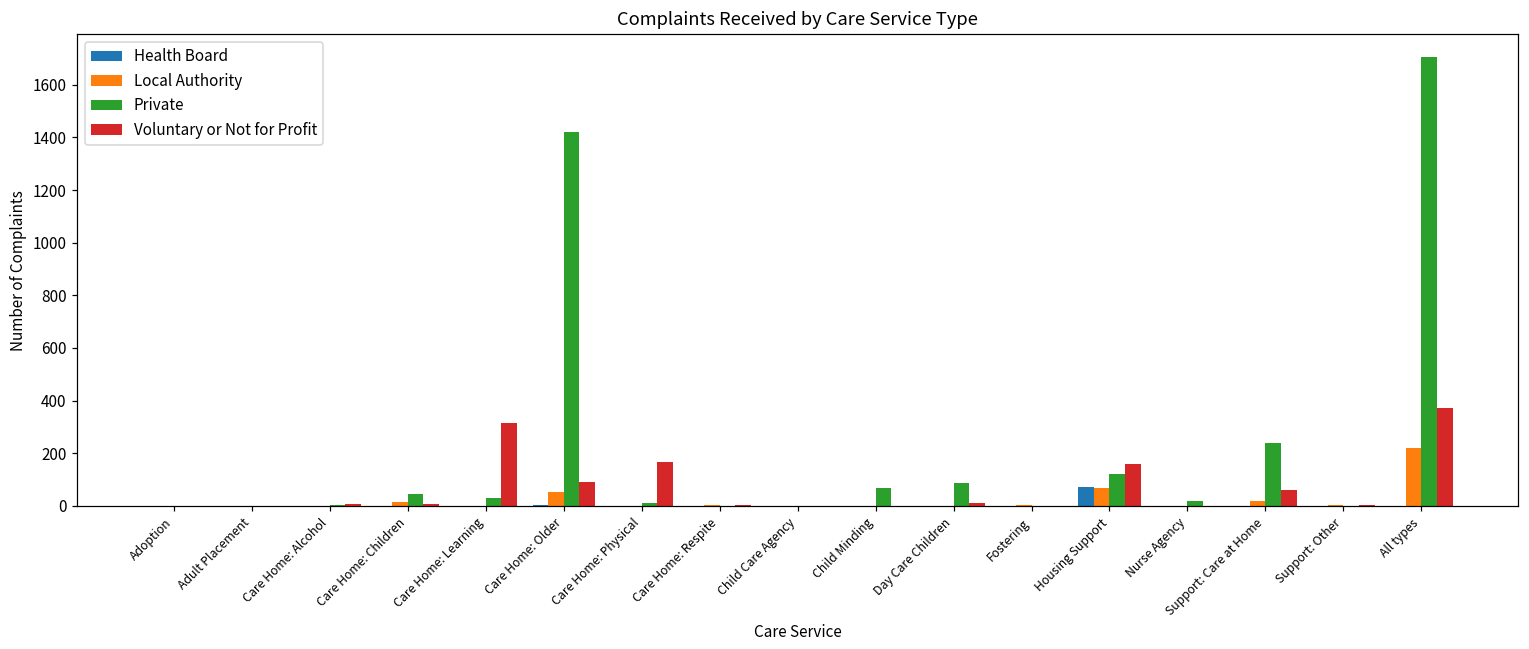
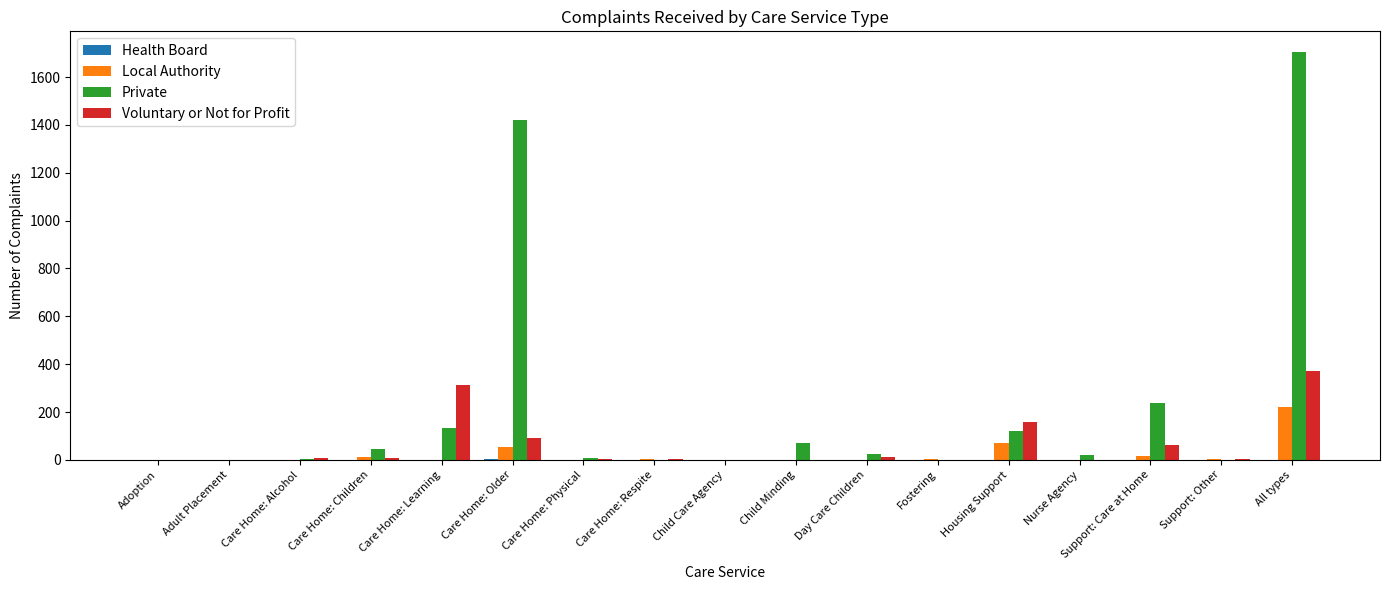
Private, Care Home: Learning: 30 -> 130
Voluntary or Not for Profit, Care Home: Physical: 170 -> 0
Private, Day Care Children: 90 -> 20
Health Board, Housing Support: 70 -> 0
